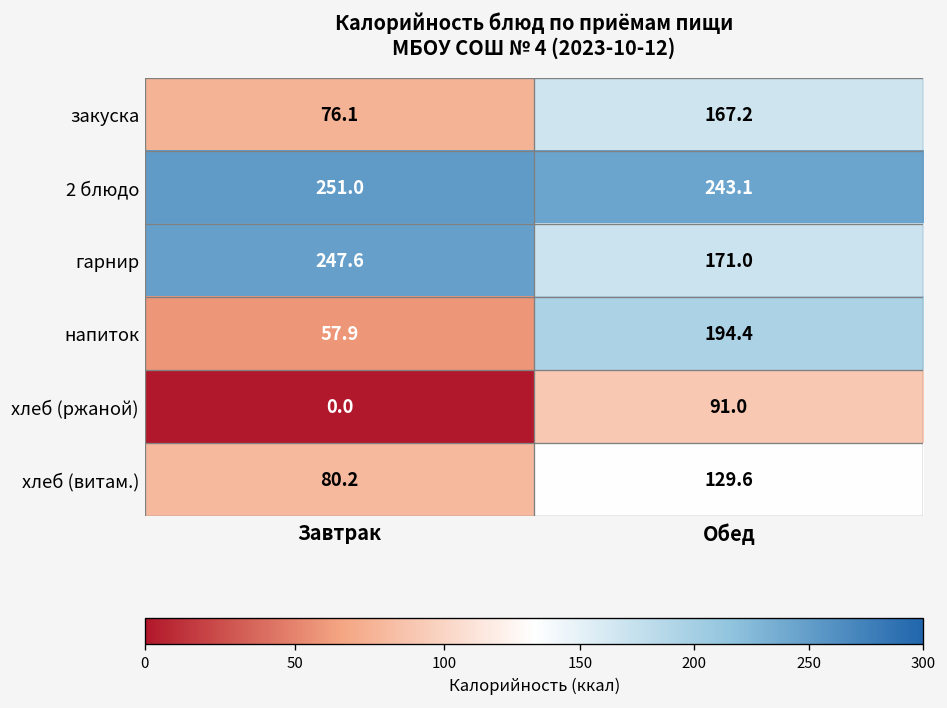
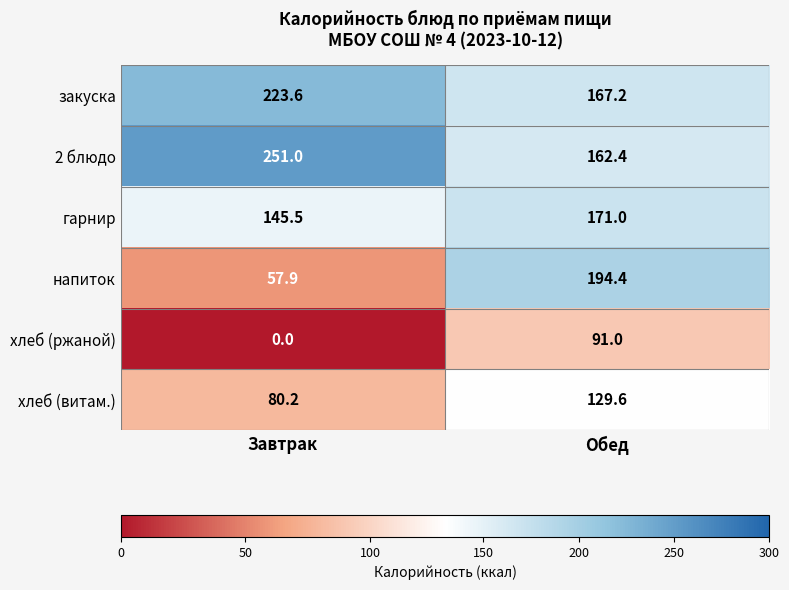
закуска, Завтрак: 76.1 -> 223.6
2 блюдо, Обед: 243.1 -> 162.4
гарнир, Завтрак: 247.6 -> 145.5
